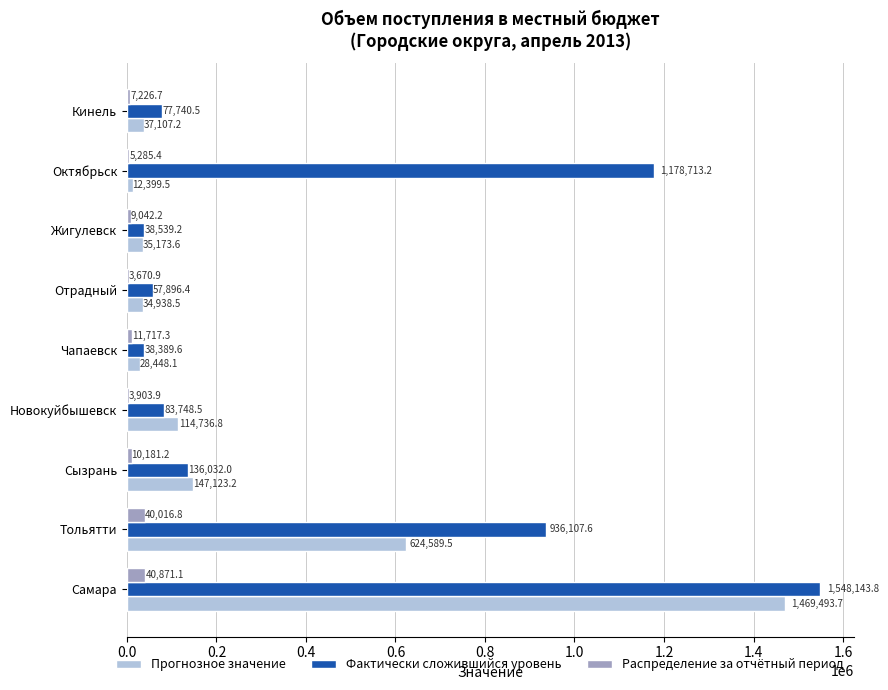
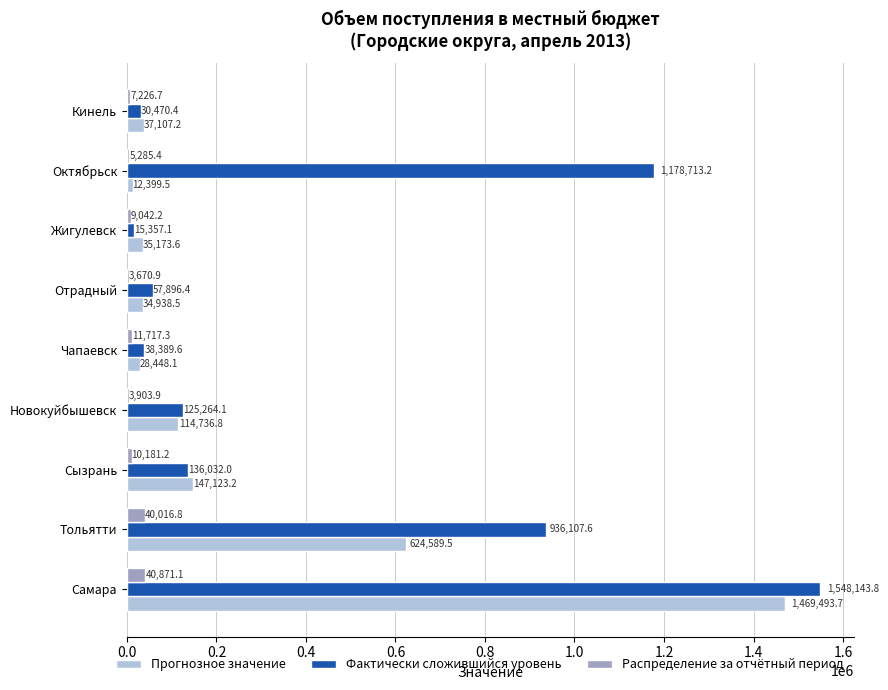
Фактически сложившийся уровень, Кинель: 77,740.5 -> 30,470.4
Фактически сложившийся уровень, Жигулевск: 38,539.2 -> 15,357.1
Фактически сложившийся уровень, Новокуйбышевск: 83,748.5 -> 125,264.1
